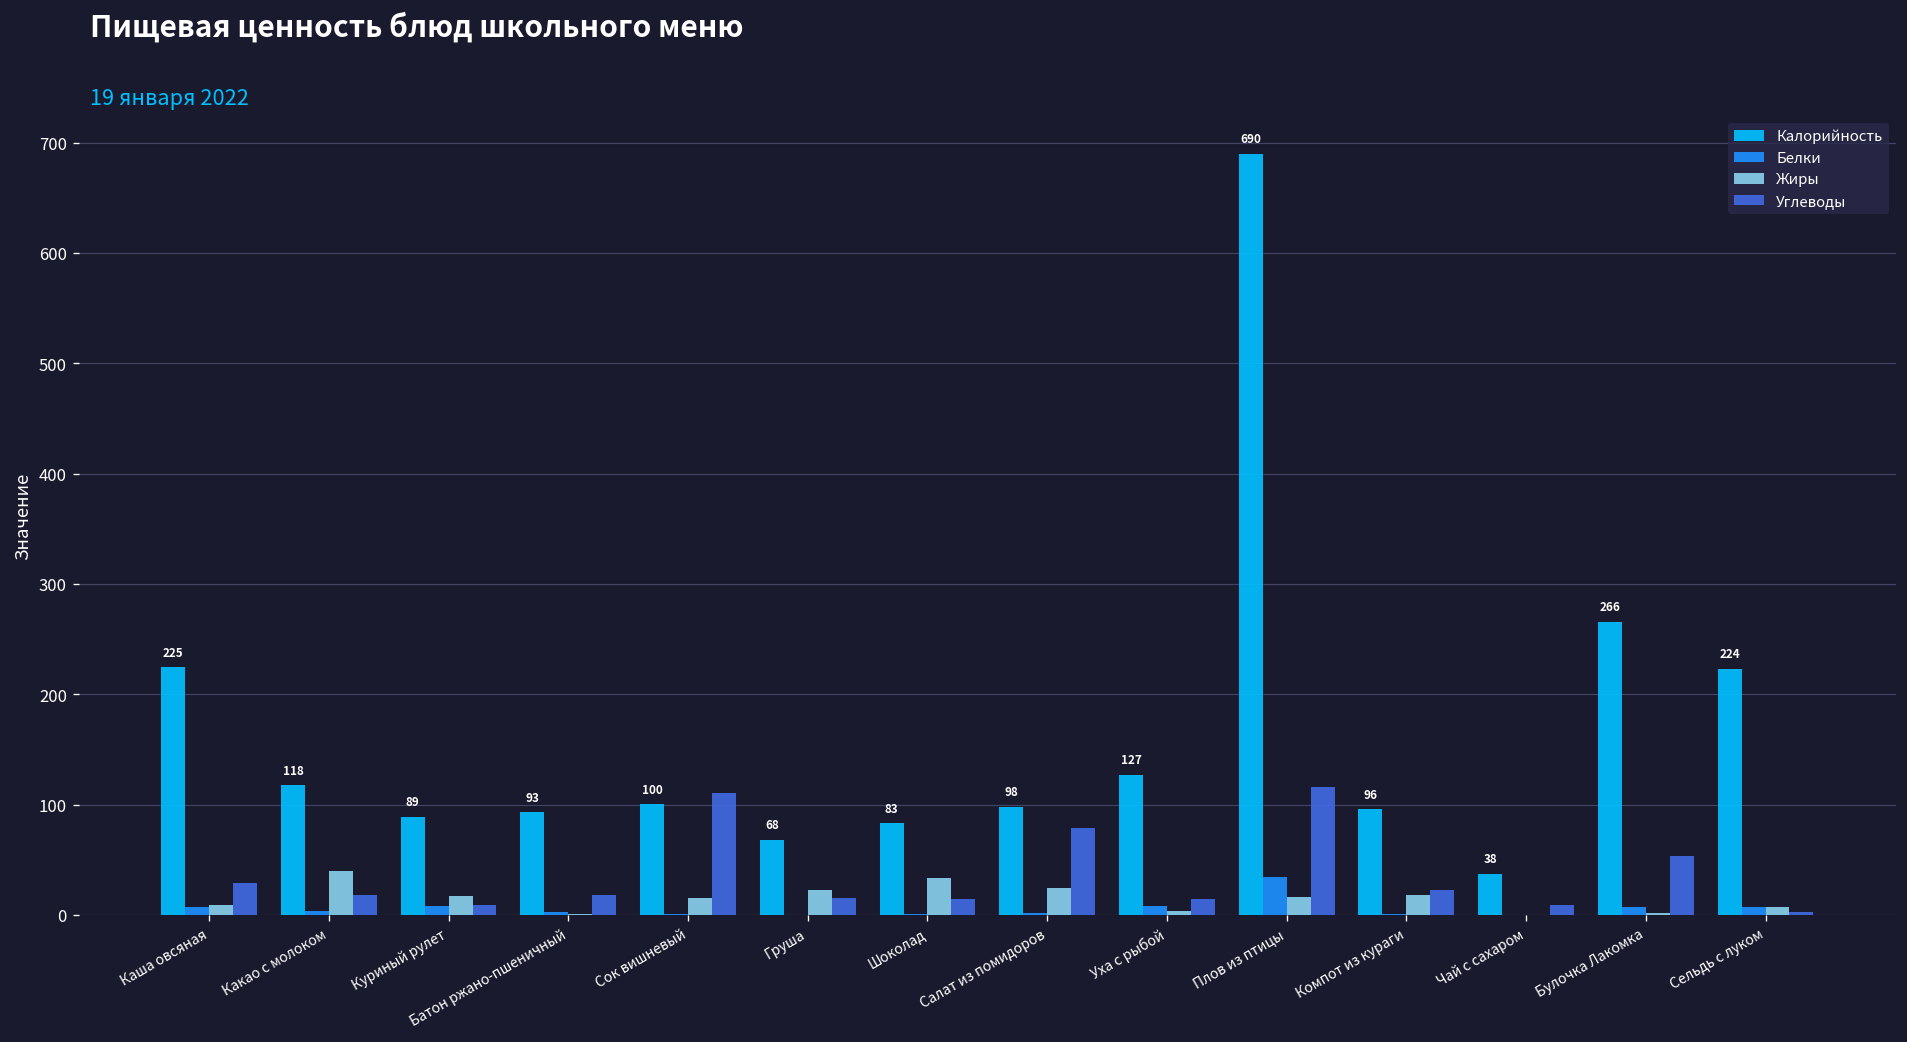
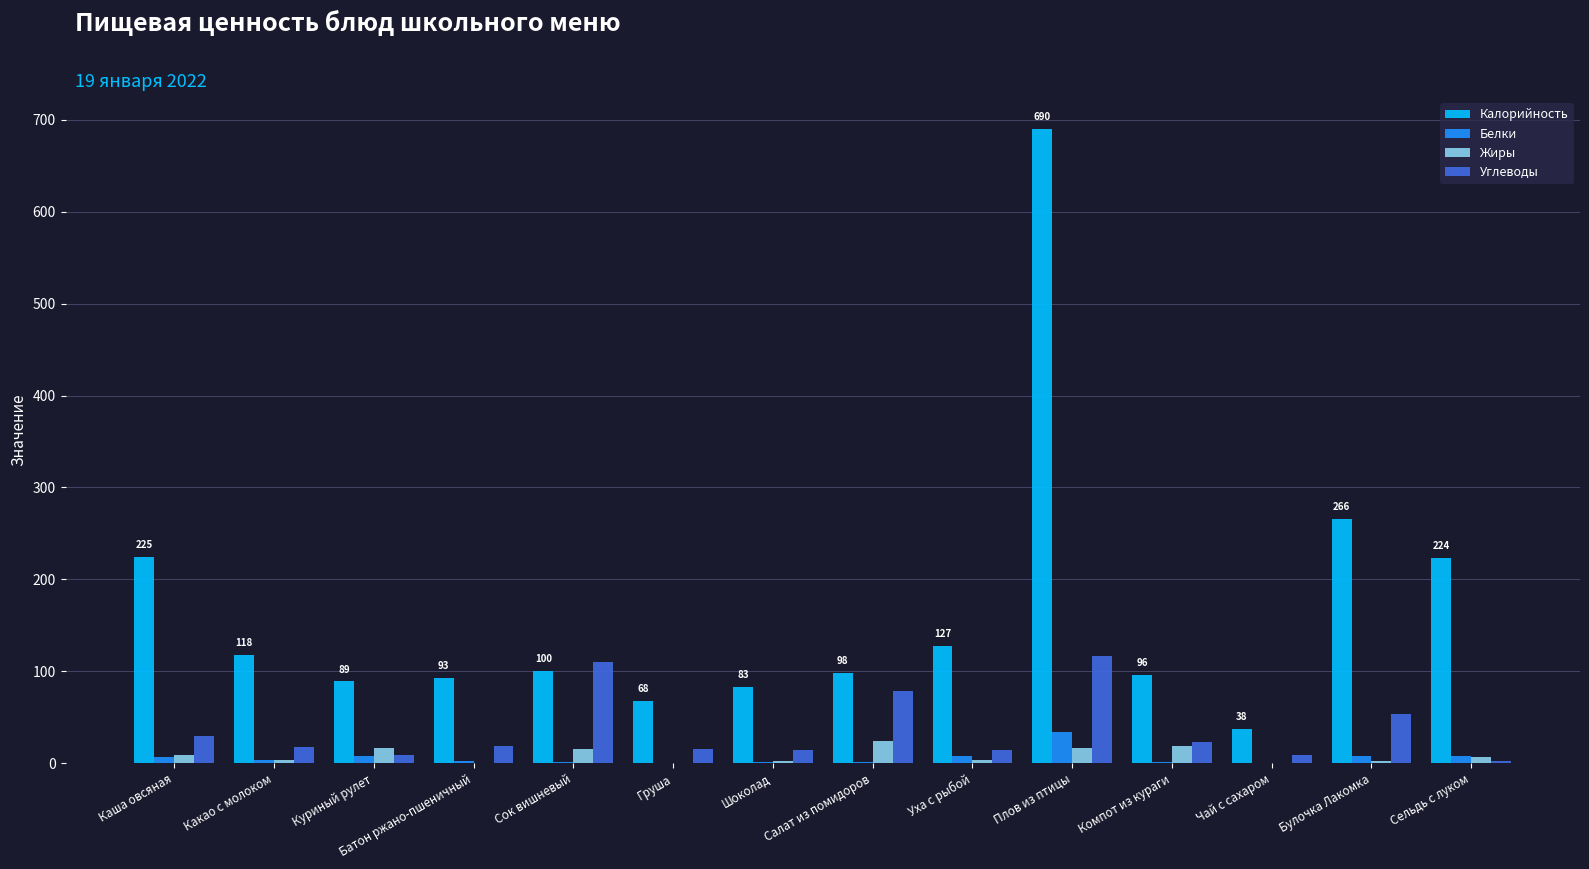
Жиры, Какао с молоком: 40 -> 0
Жиры, Груша: 20 -> 0
Жиры, Шоколад: 30 -> 0
